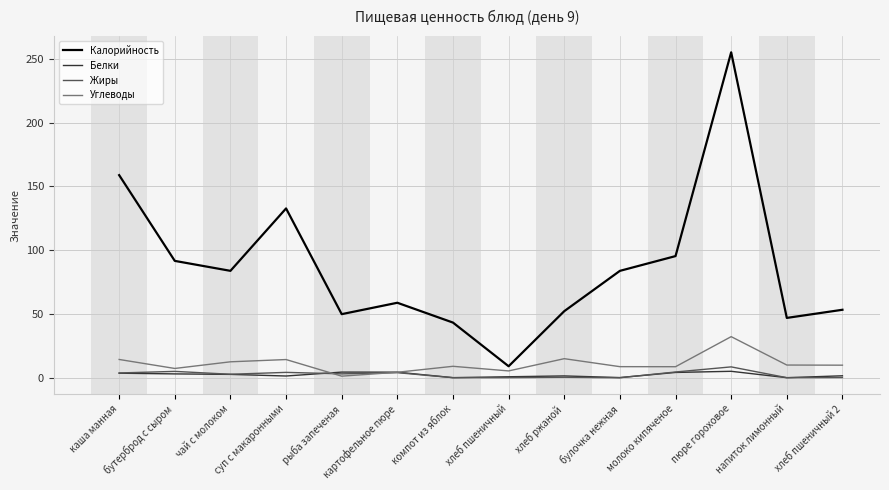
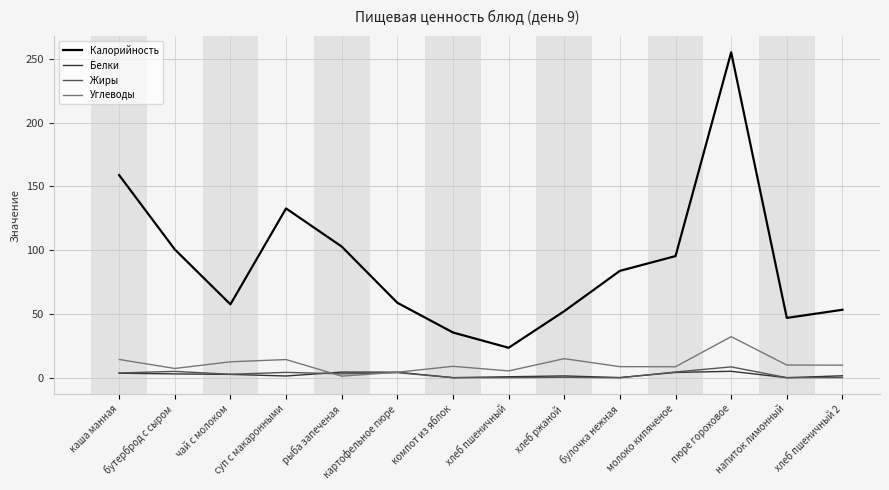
Калорийность, бутерброд с сыром: 92 -> 101
Калорийность, чай с молоком: 84 -> 58
Калорийность, рыба запеченая: 50 -> 103
Калорийность, компот из яблок: 43 -> 35
Калорийность, хлеб пшеничный: 9 -> 24
